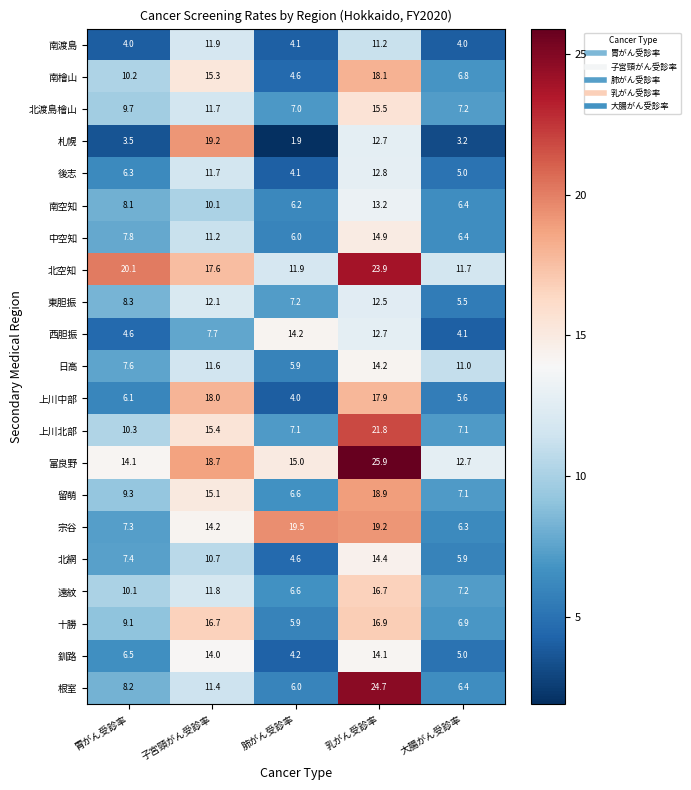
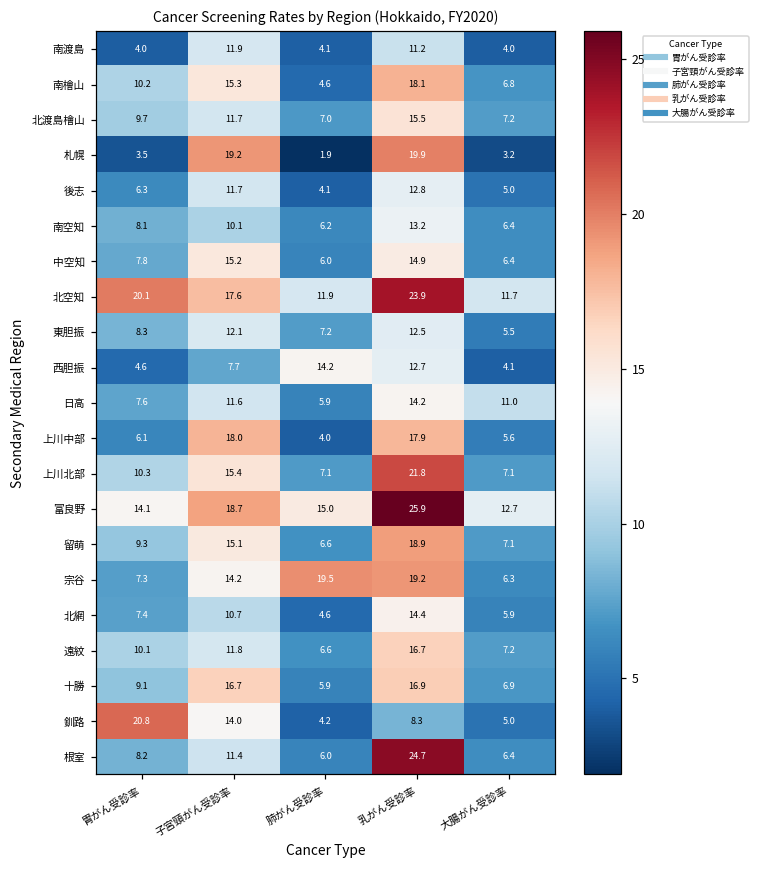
札幌, 乳がん受診率: 12.7 -> 19.9
中空知, 子宮頸がん受診率: 11.2 -> 15.2
釧路, 胃がん受診率: 6.5 -> 20.8
釧路, 乳がん受診率: 14.1 -> 8.3
